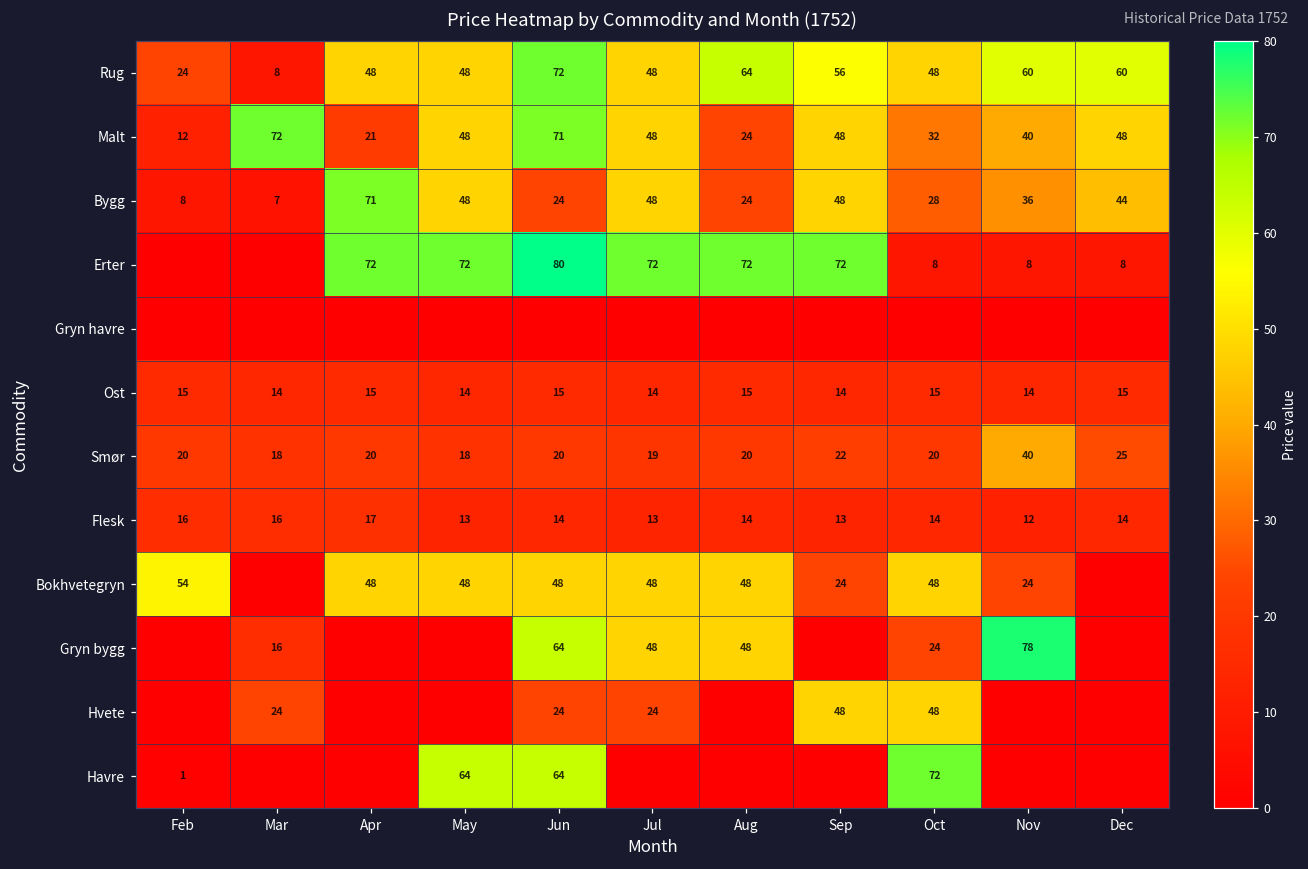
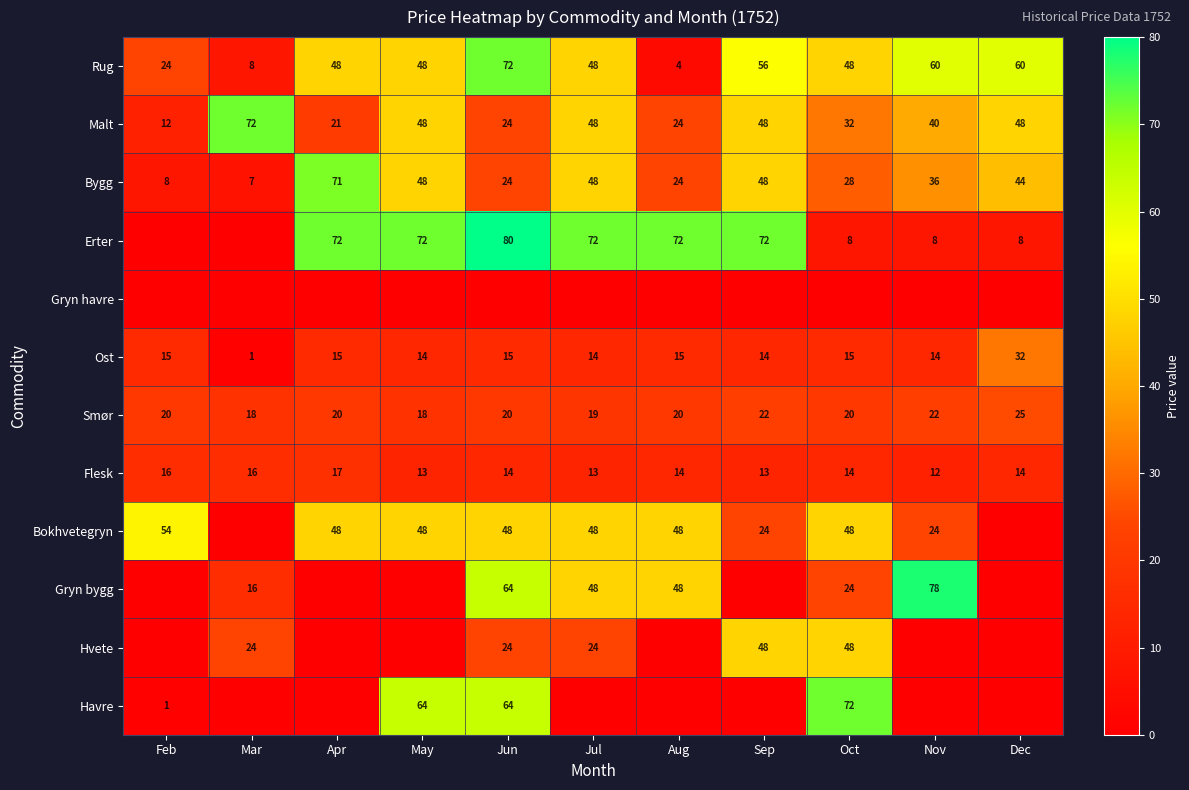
Rug, Aug: 64 -> 4
Malt, Jun: 71 -> 24
Ost, Mar: 14 -> 1
Ost, Dec: 15 -> 32
Smør, Nov: 40 -> 22
